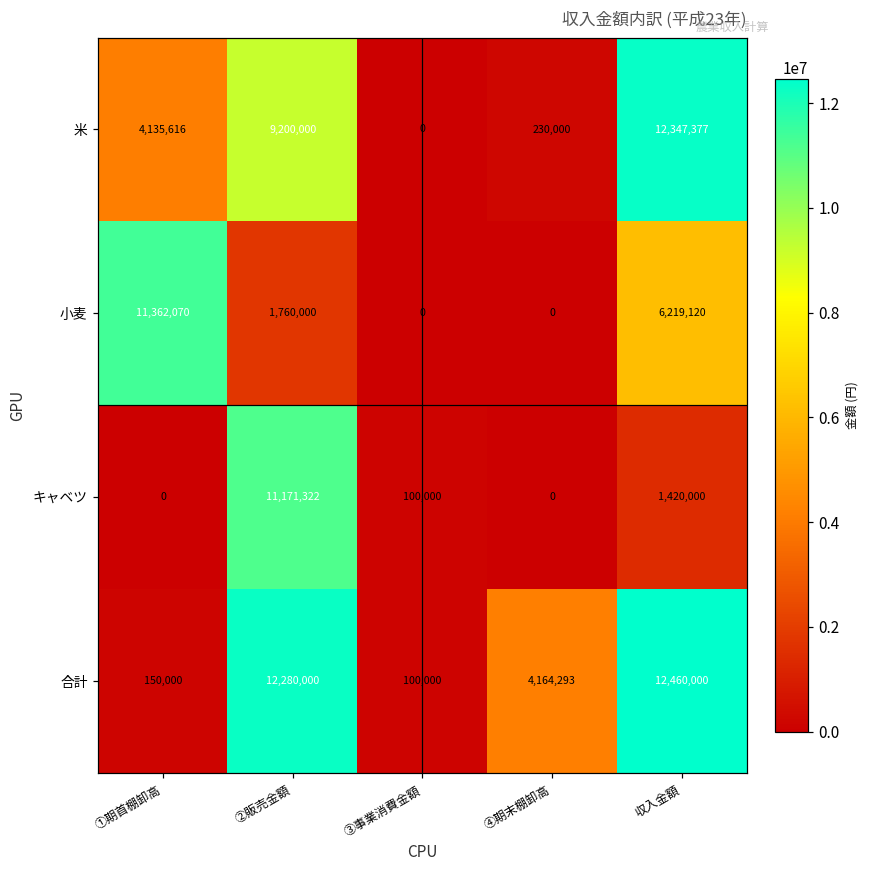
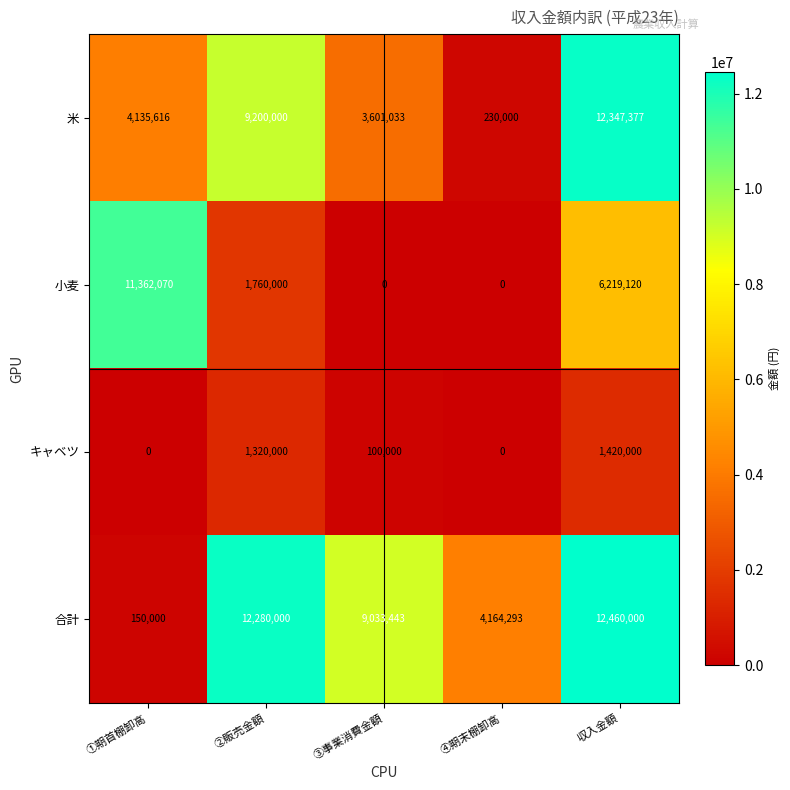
米, ③事業消費金額: 0 -> 3,601,033
キャベツ, ②販売金額: 11,171,322 -> 1,320,000
合計, ③事業消費金額: 100,000 -> 9,033,443
